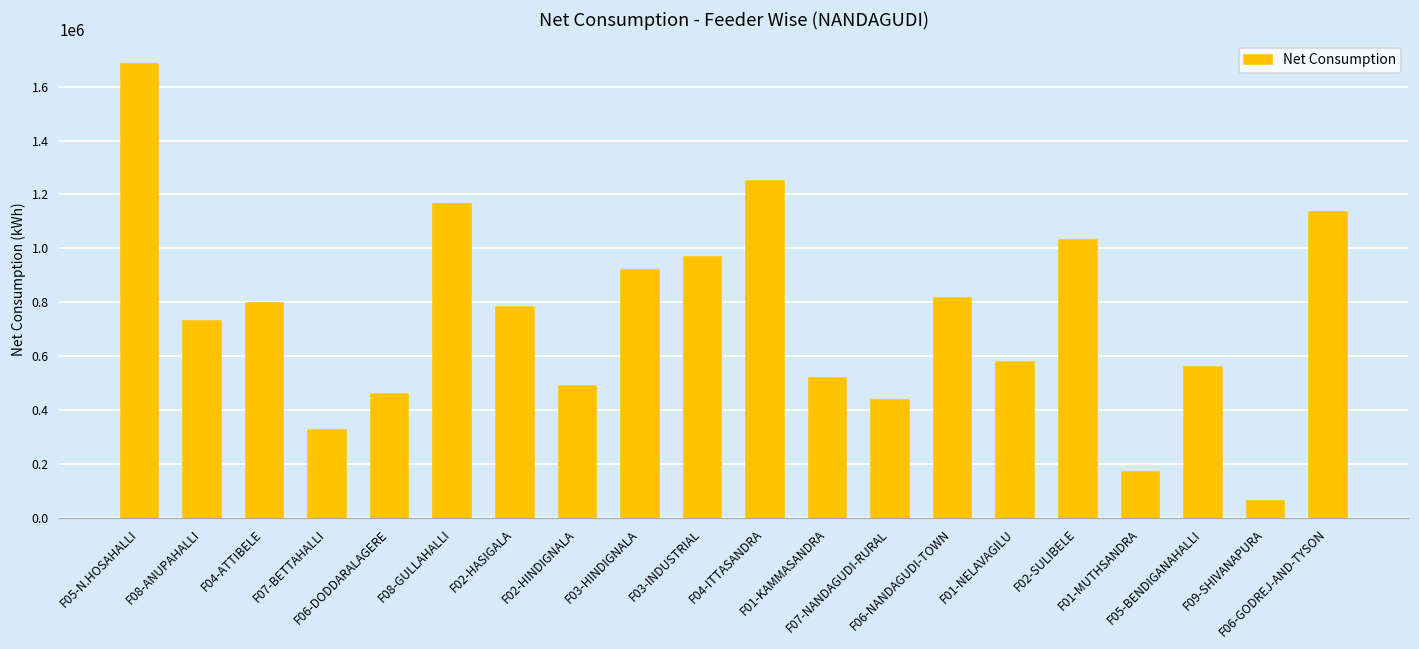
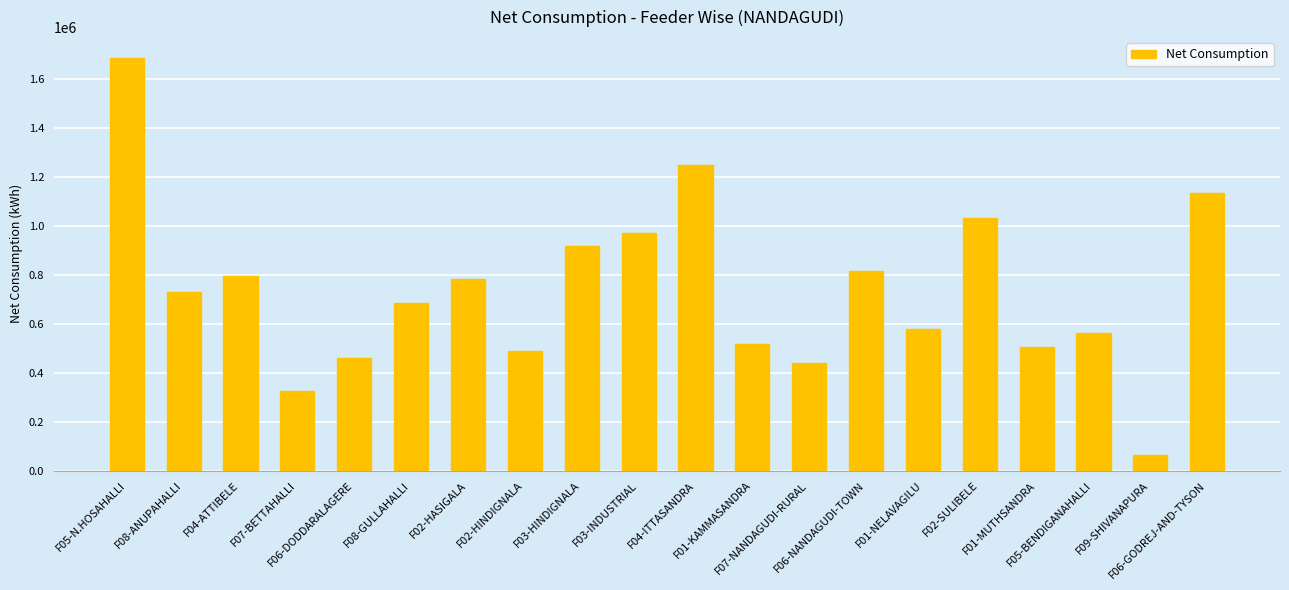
F08-GULLAHALLI: 1160000 -> 690000
F01-MUTHSANDRA: 170000 -> 510000
